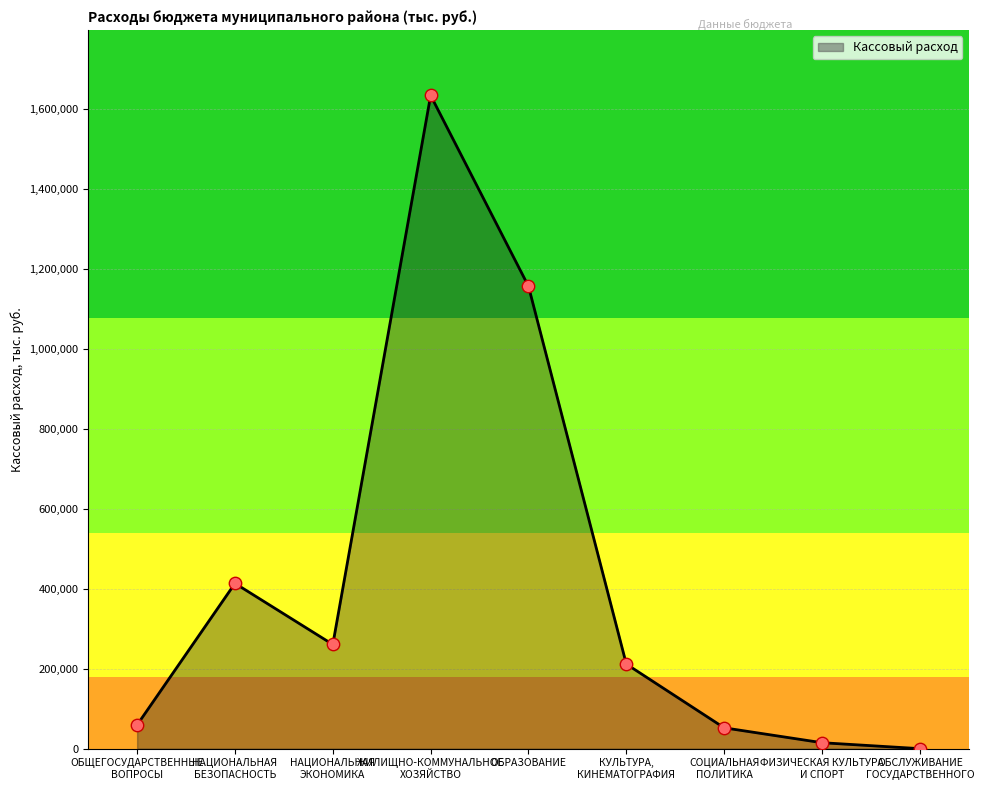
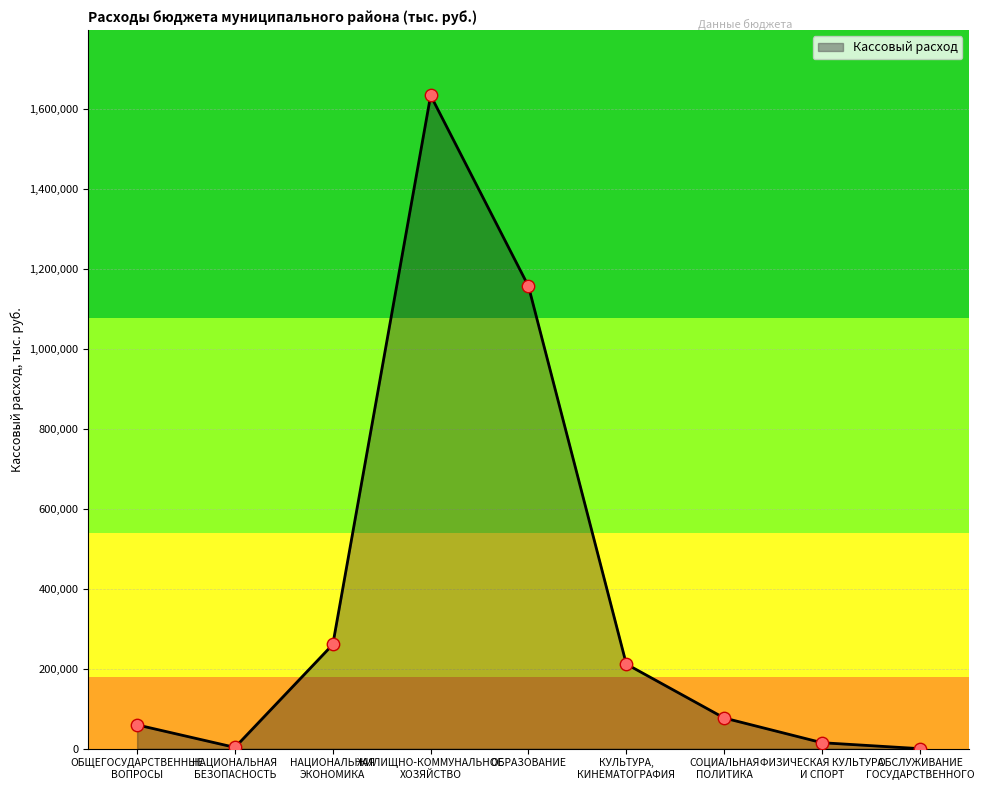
НАЦИОНАЛЬНАЯ БЕЗОПАСНОСТЬ: 410,000 -> 0
СОЦИАЛЬНАЯ ПОЛИТИКА: 50,000 -> 80,000
